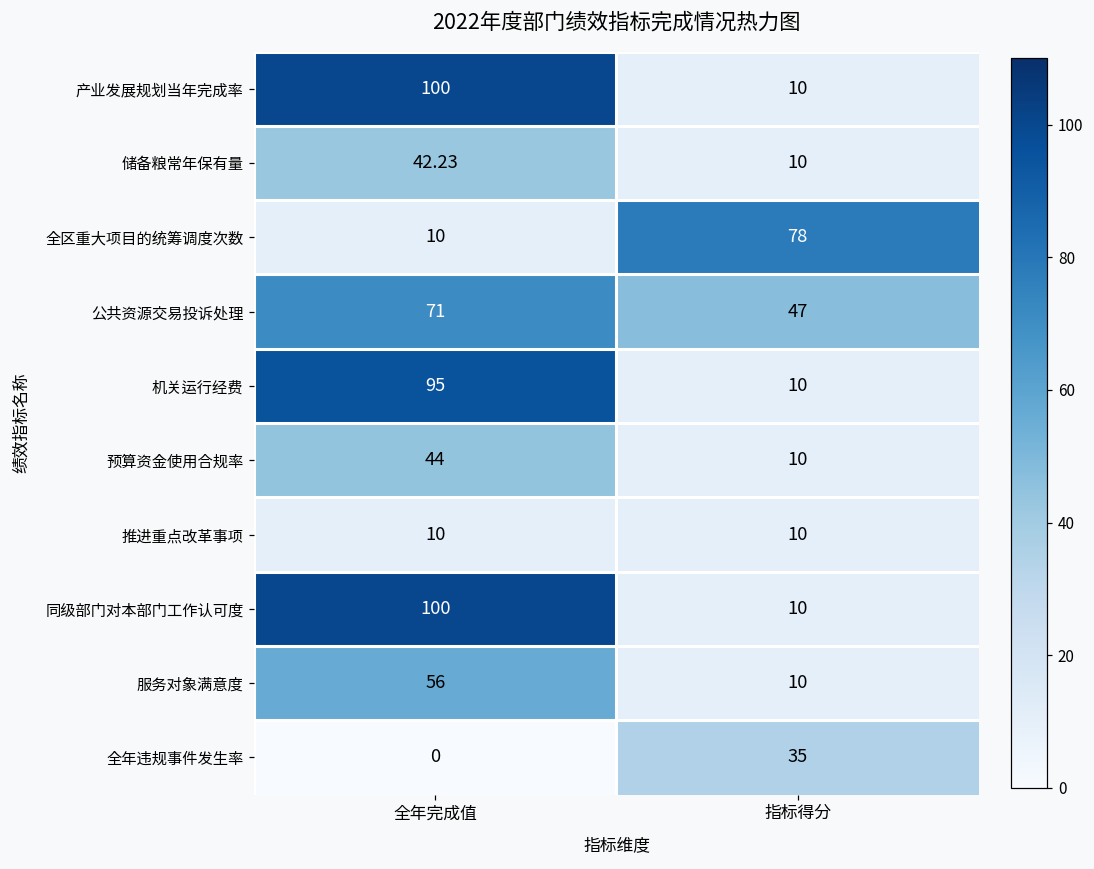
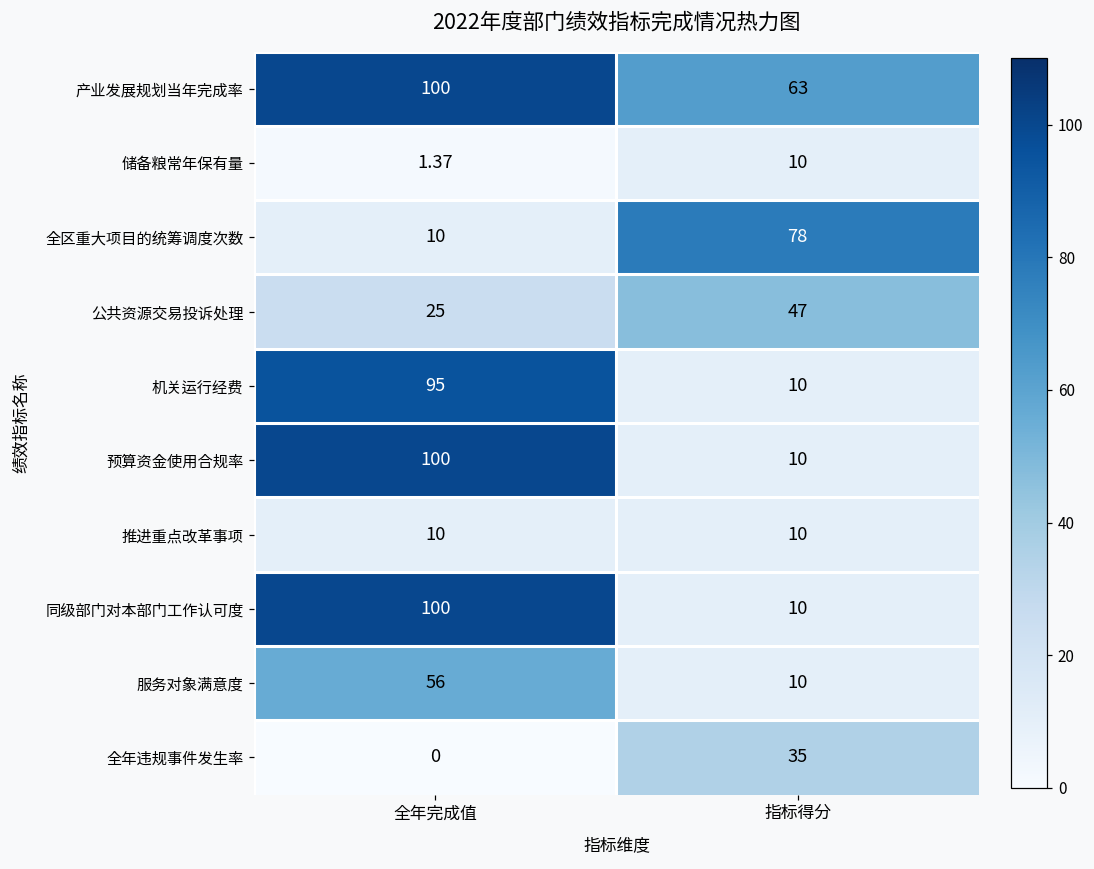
产业发展规划当年完成率, 指标得分: 10 -> 63
储备粮常年保有量, 全年完成值: 42.23 -> 1.37
公共资源交易投诉处理, 全年完成值: 71 -> 25
预算资金使用合规率, 全年完成值: 44 -> 100
